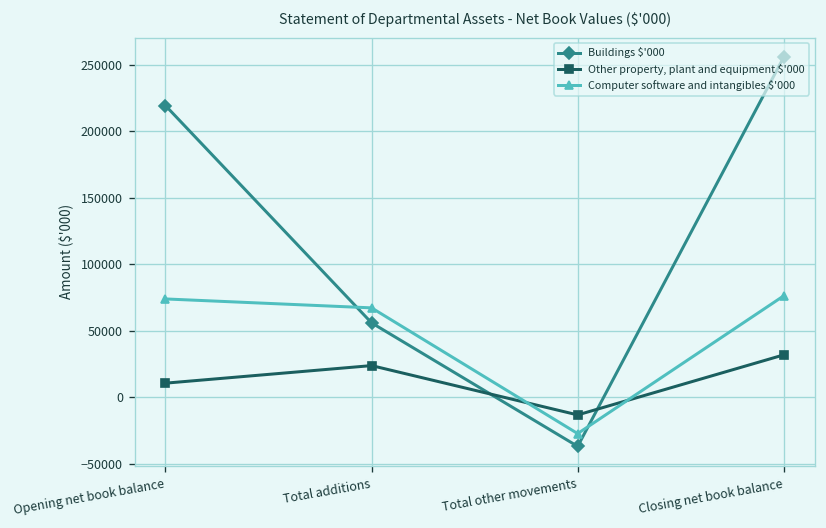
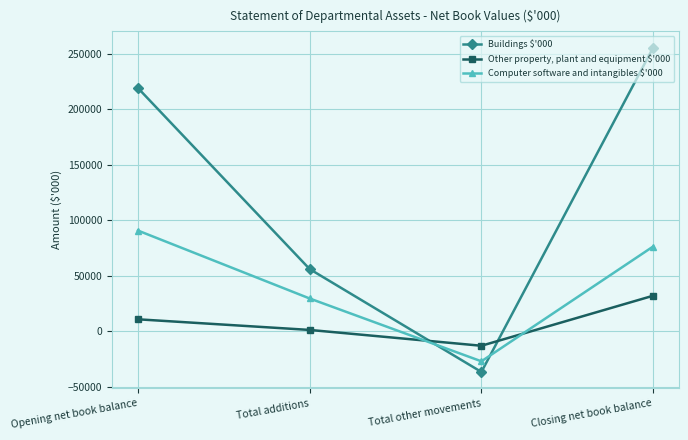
Computer software and intangibles $'000, Opening net book balance: 74000 -> 91000
Other property, plant and equipment $'000, Total additions: 24000 -> 1000
Computer software and intangibles $'000, Total additions: 67000 -> 30000
